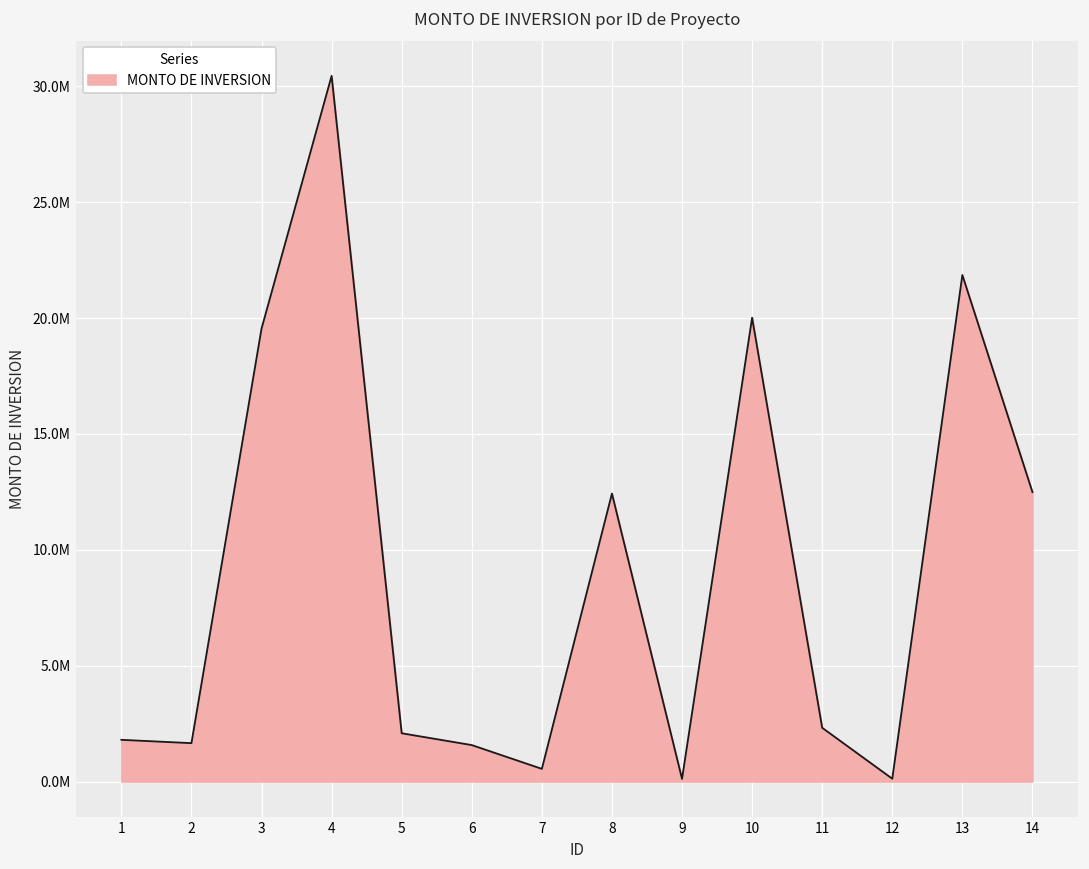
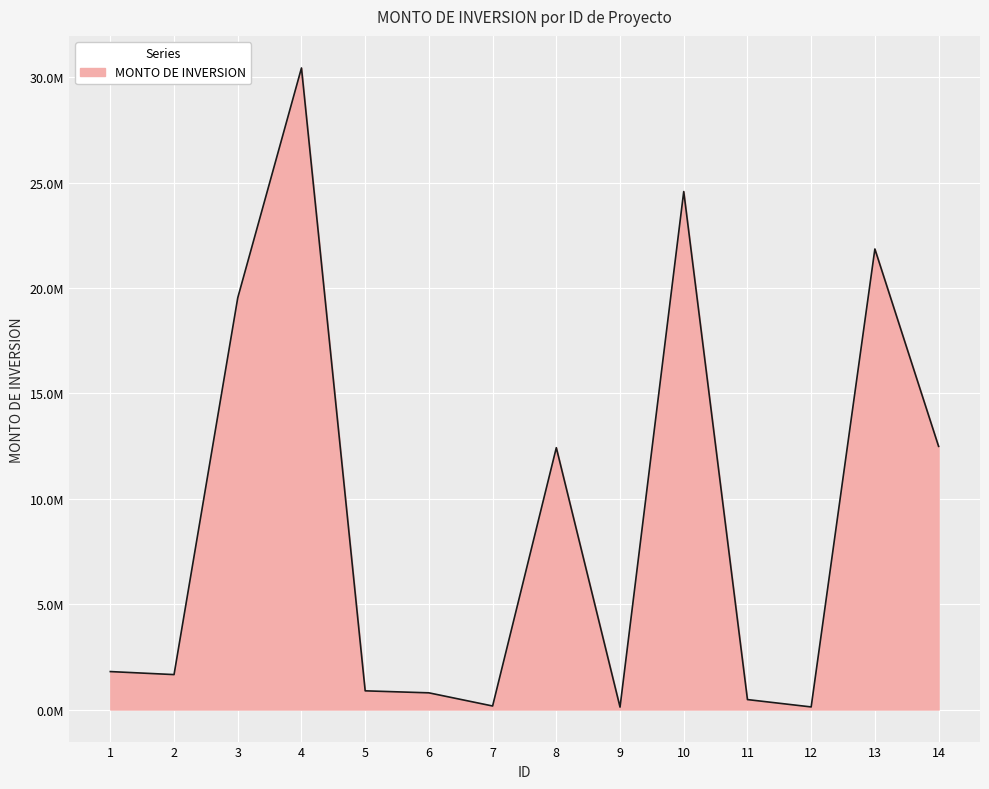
5: 2100000 -> 900000
6: 1600000 -> 800000
7: 500000 -> 200000
10: 20000000 -> 24600000
11: 2300000 -> 500000
